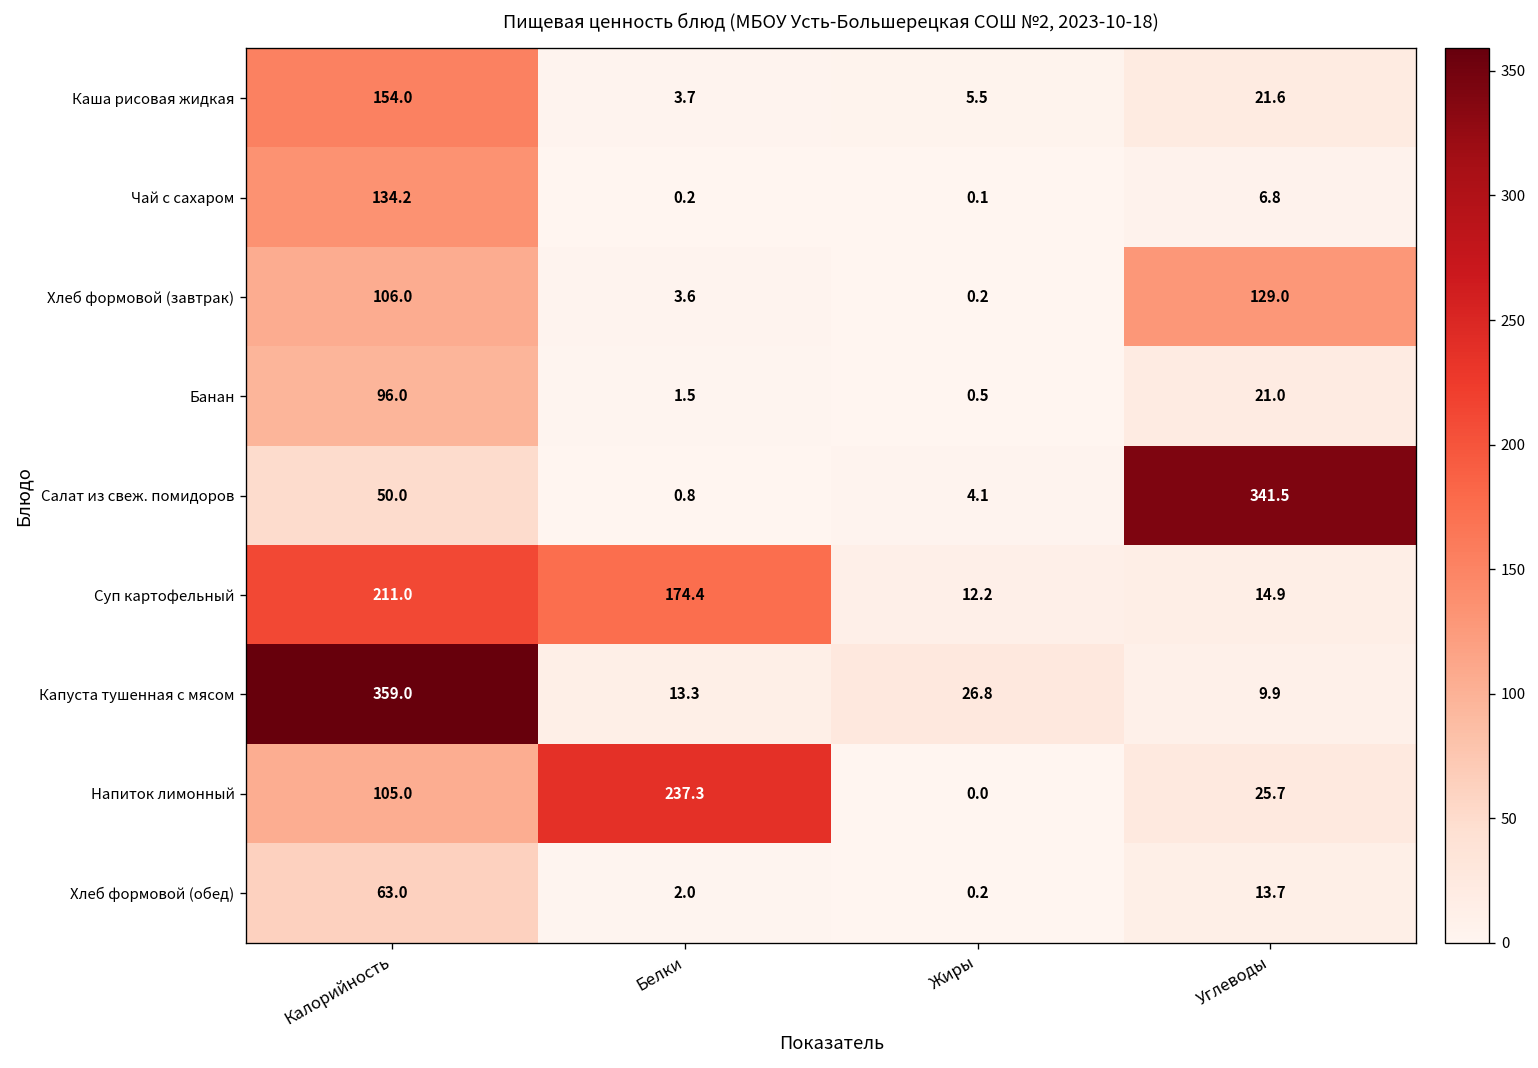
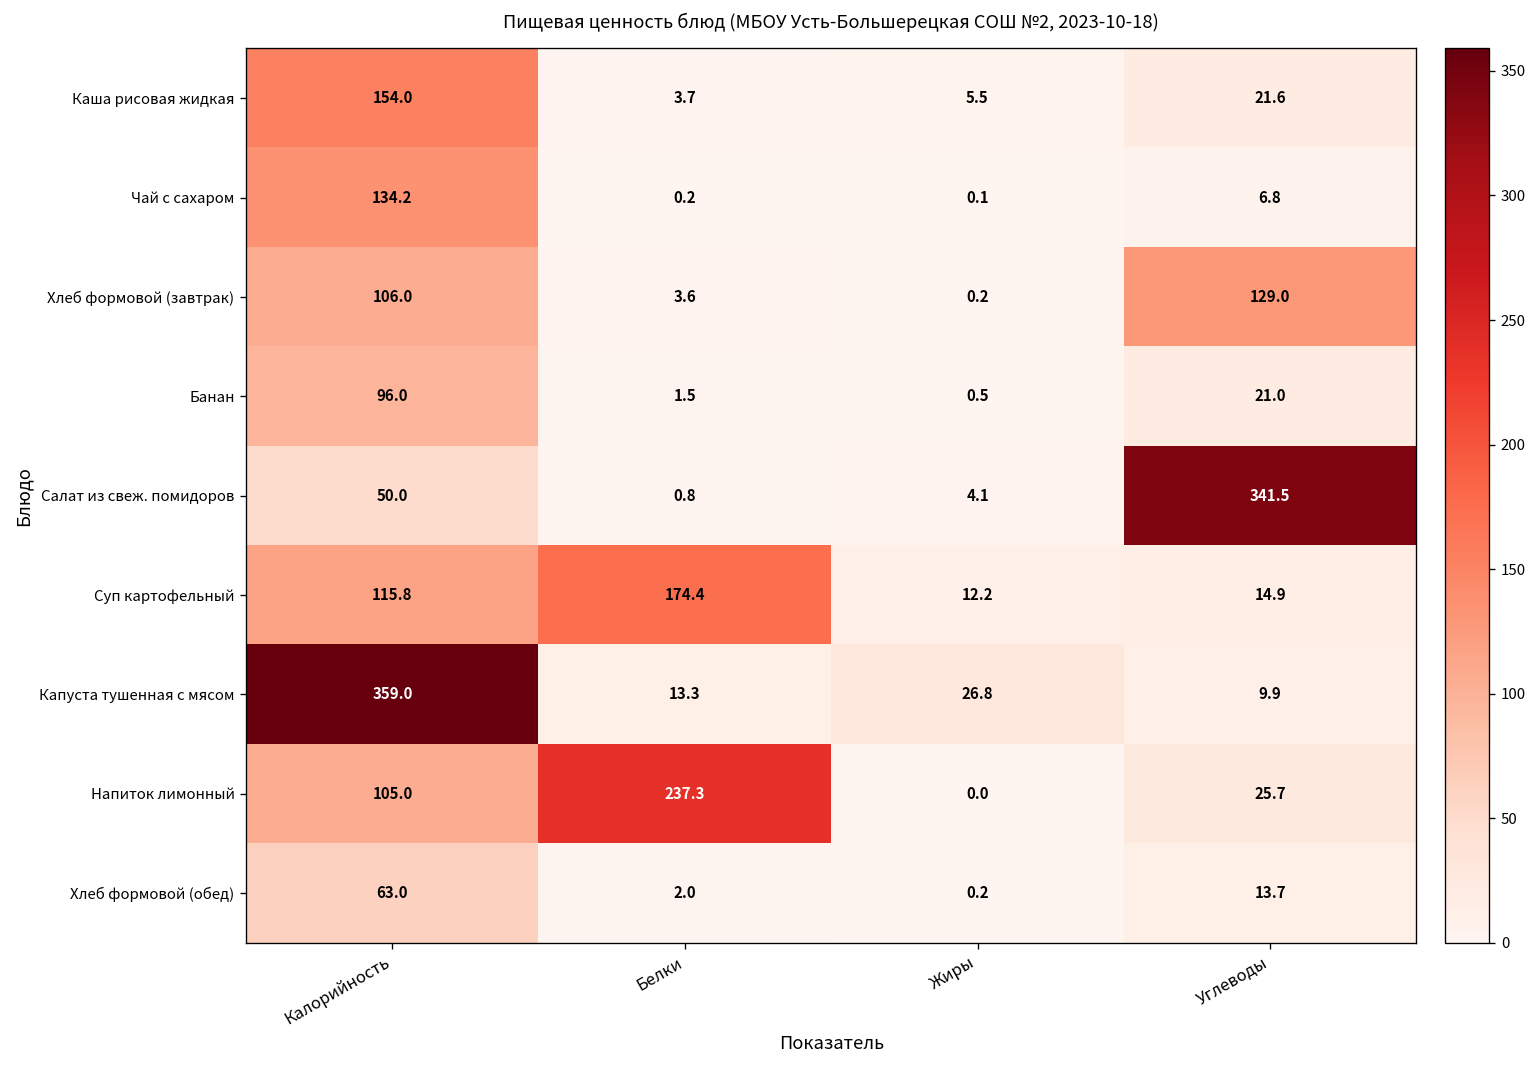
Суп картофельный, Калорийность: 211.0 -> 115.8
